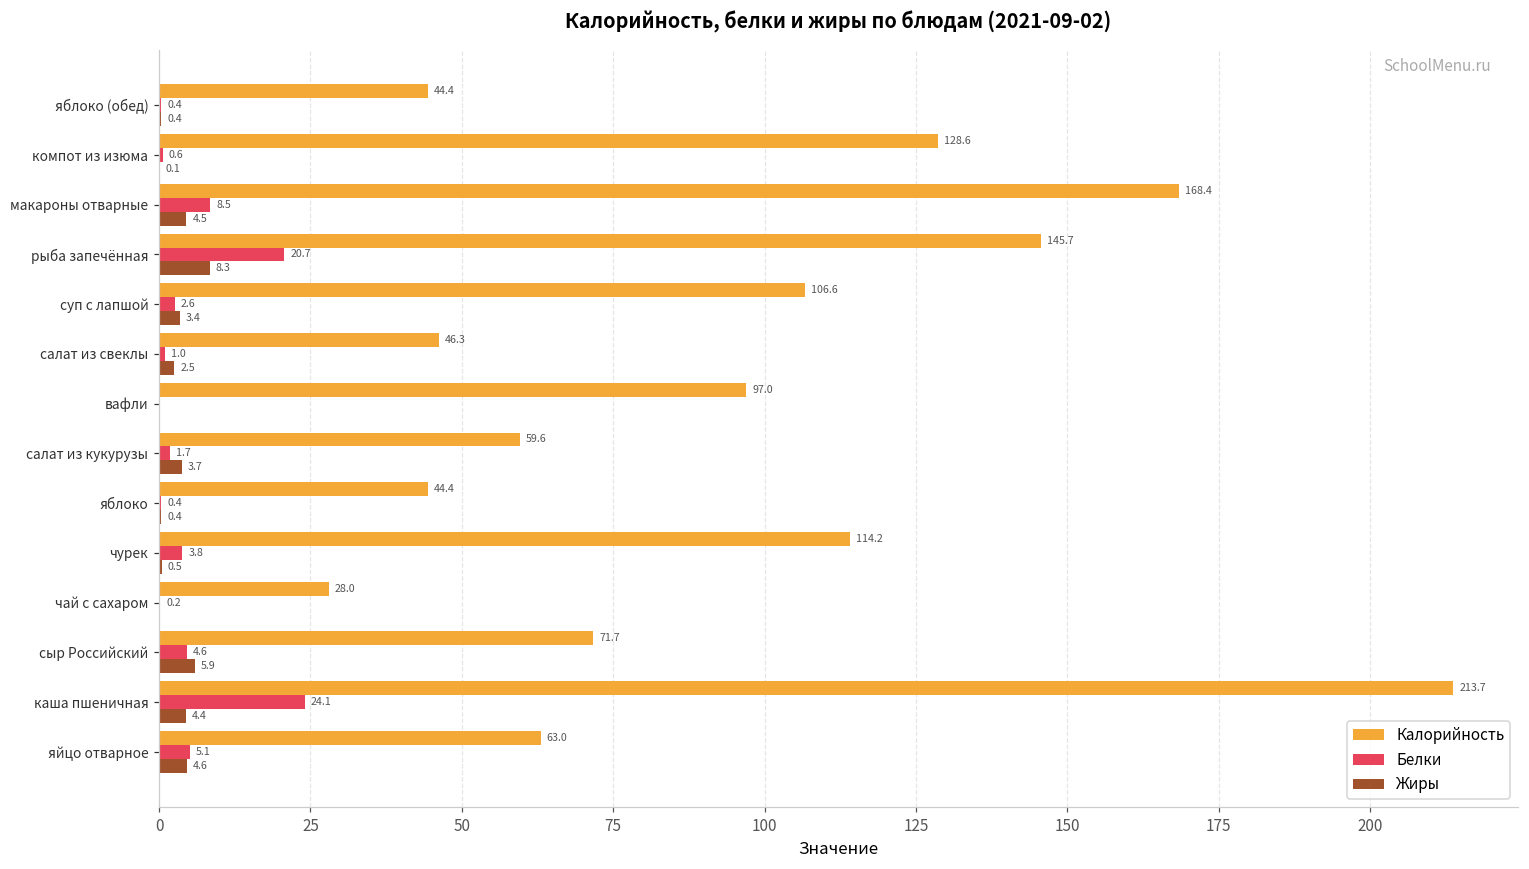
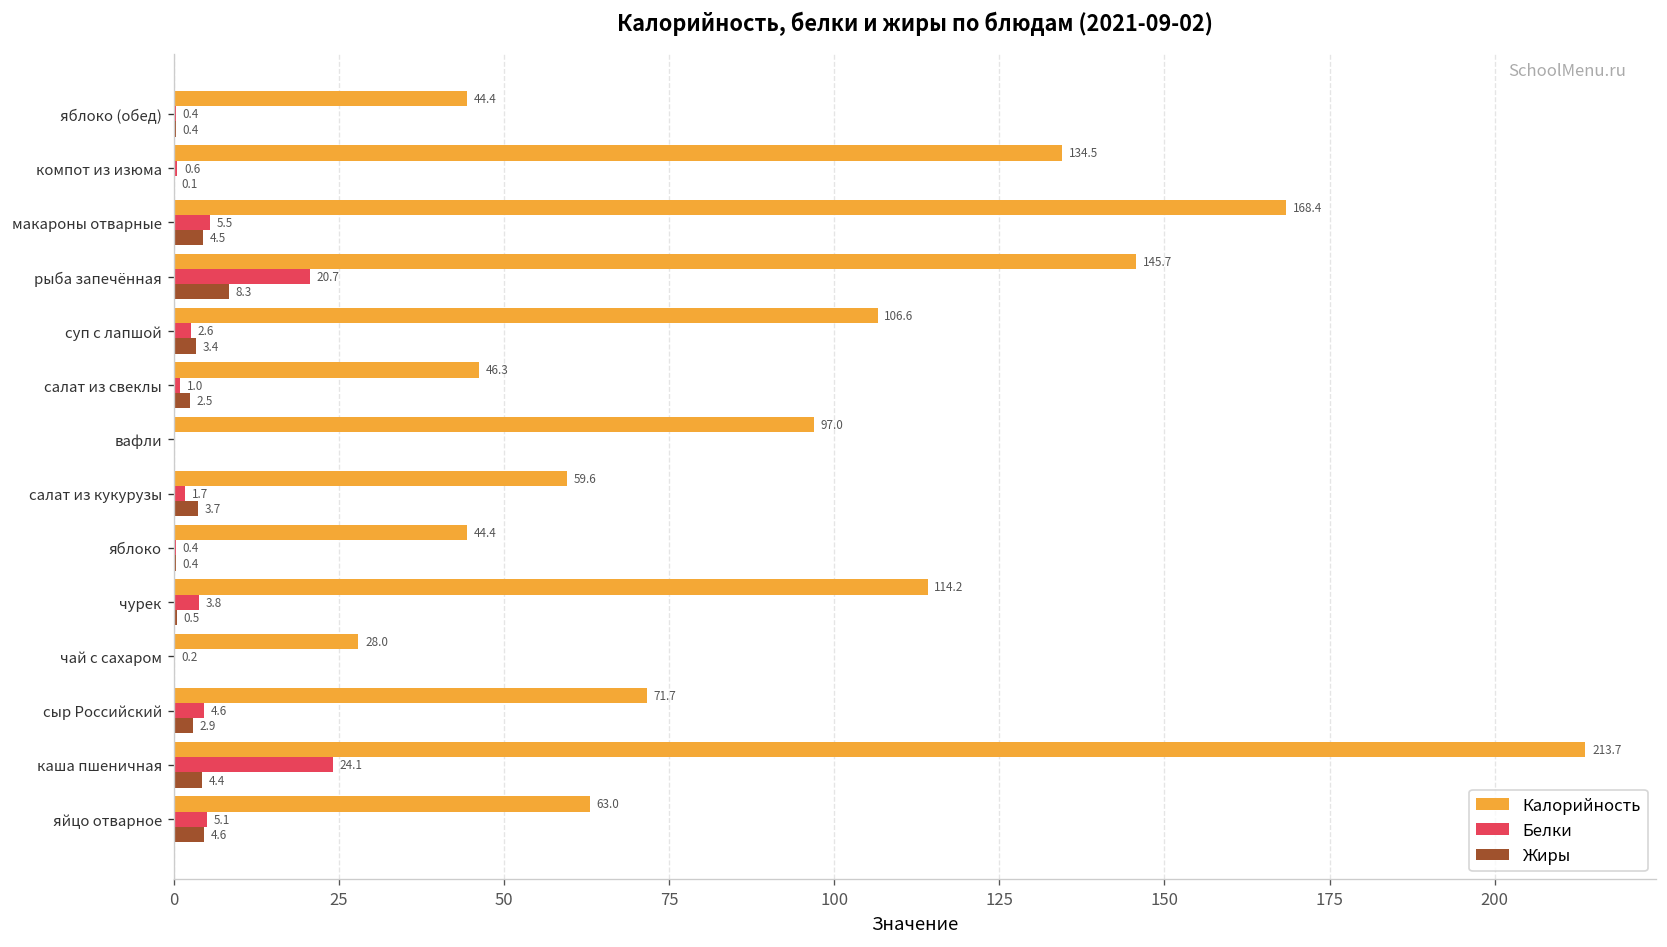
Калорийность, компот из изюма: 128.6 -> 134.5
Белки, макароны отварные: 8.5 -> 5.5
Жиры, сыр Российский: 5.9 -> 2.9
